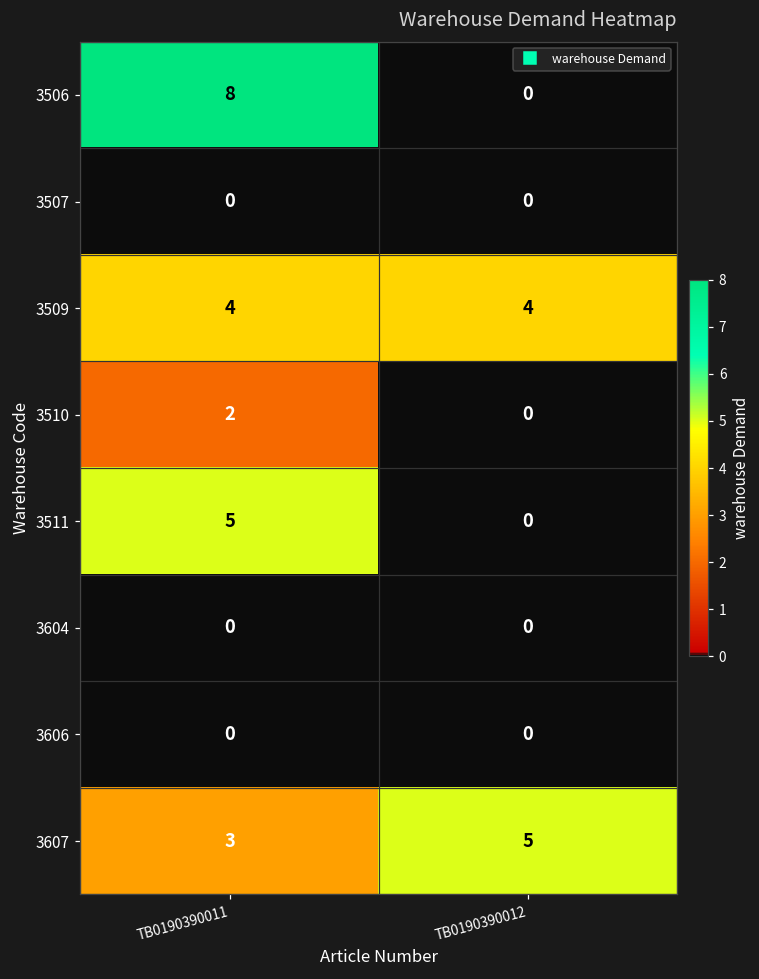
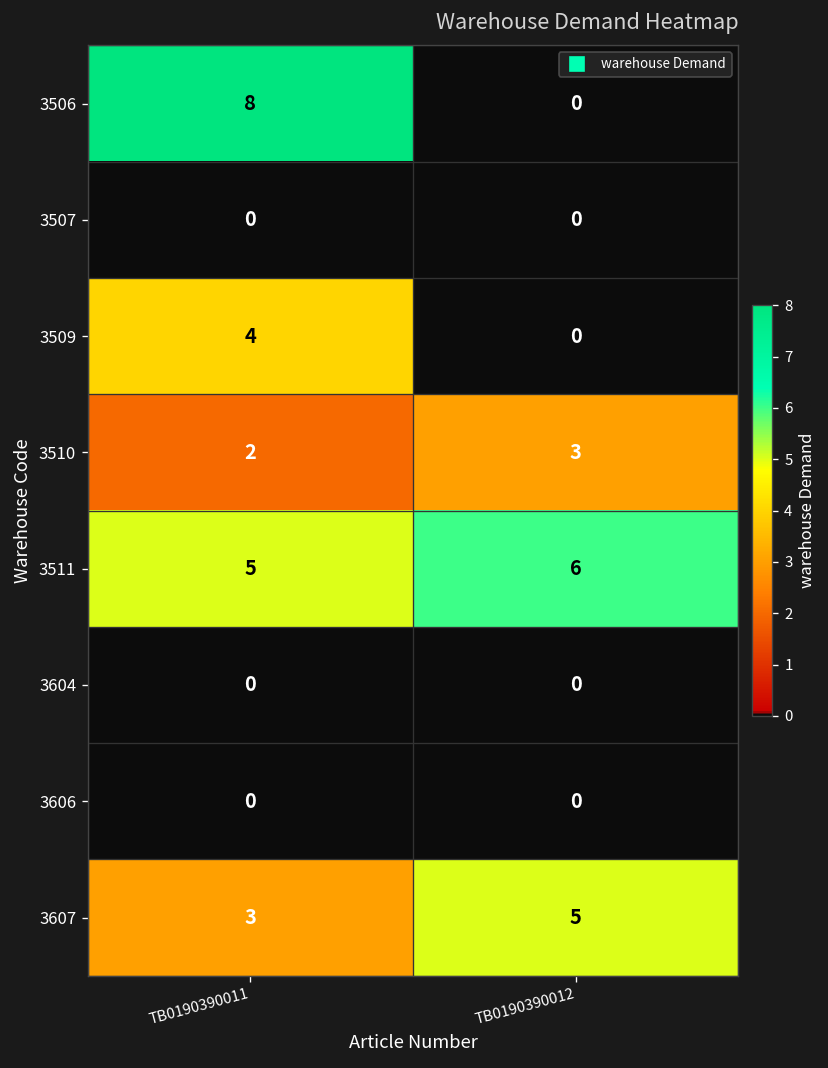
3509, TB0190390012: 4 -> 0
3510, TB0190390012: 0 -> 3
3511, TB0190390012: 0 -> 6
